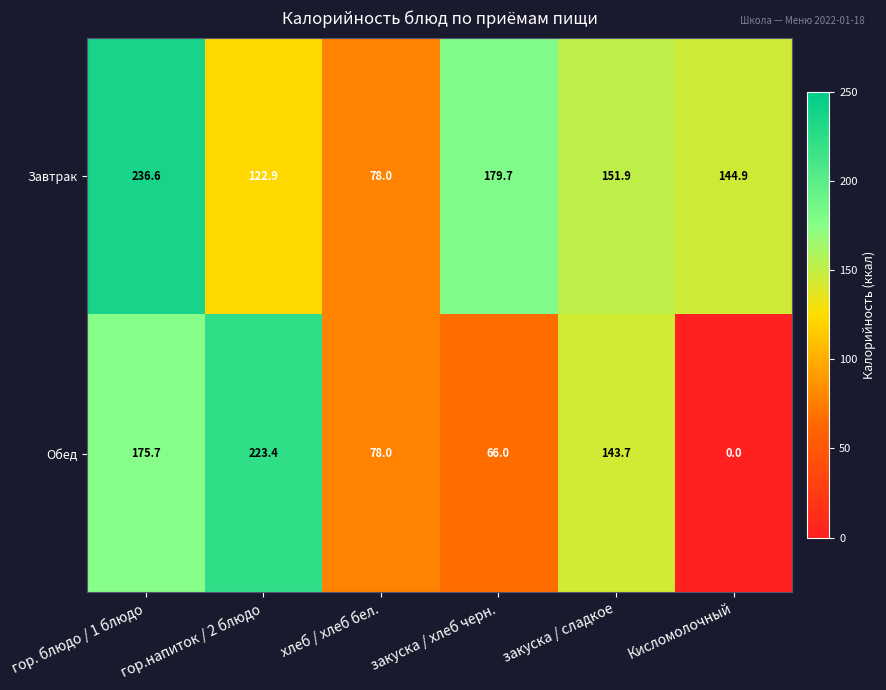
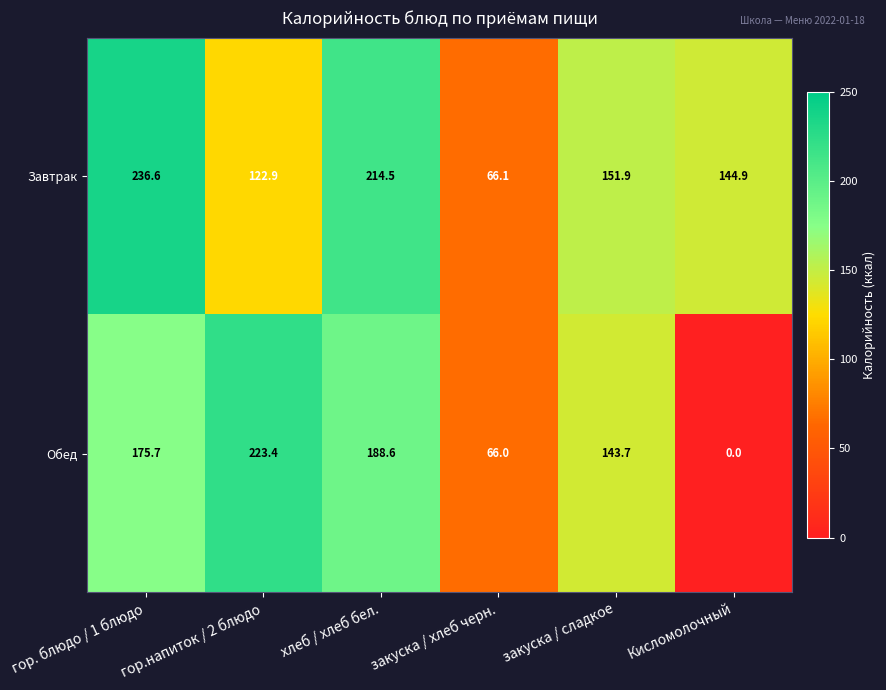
Завтрак, хлеб / хлеб бел.: 78.0 -> 214.5
Завтрак, закуска / хлеб черн.: 179.7 -> 66.1
Обед, хлеб / хлеб бел.: 78.0 -> 188.6
